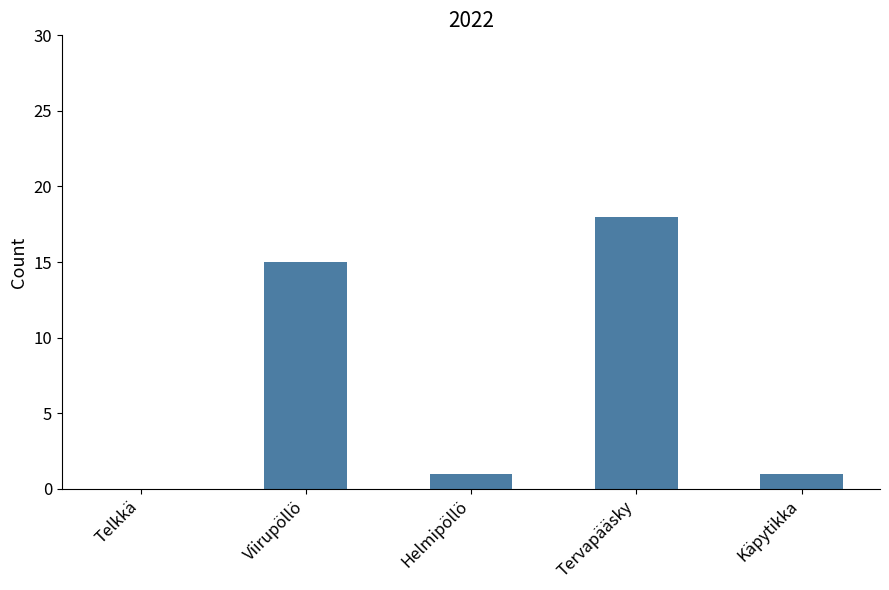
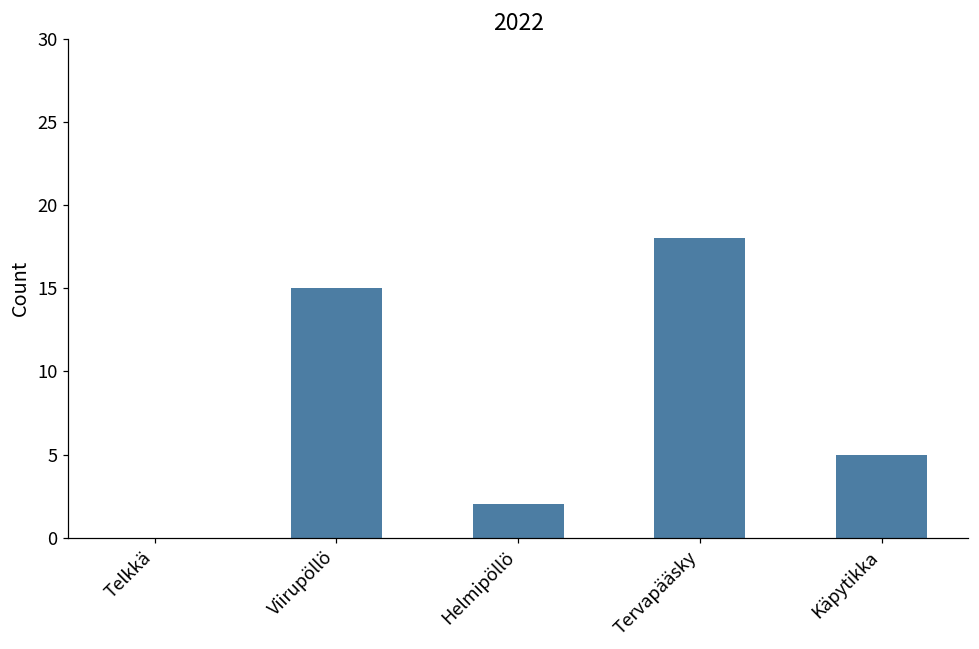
Helmipöllö: 1 -> 2
Käpytikka: 1 -> 5
